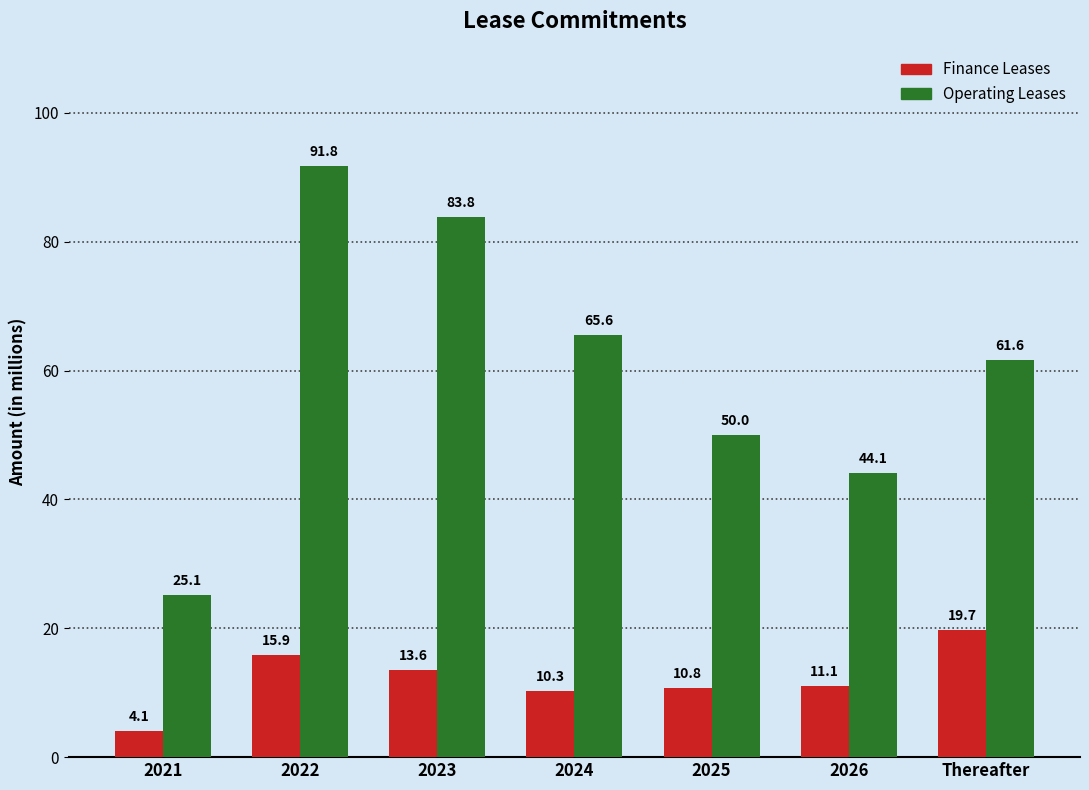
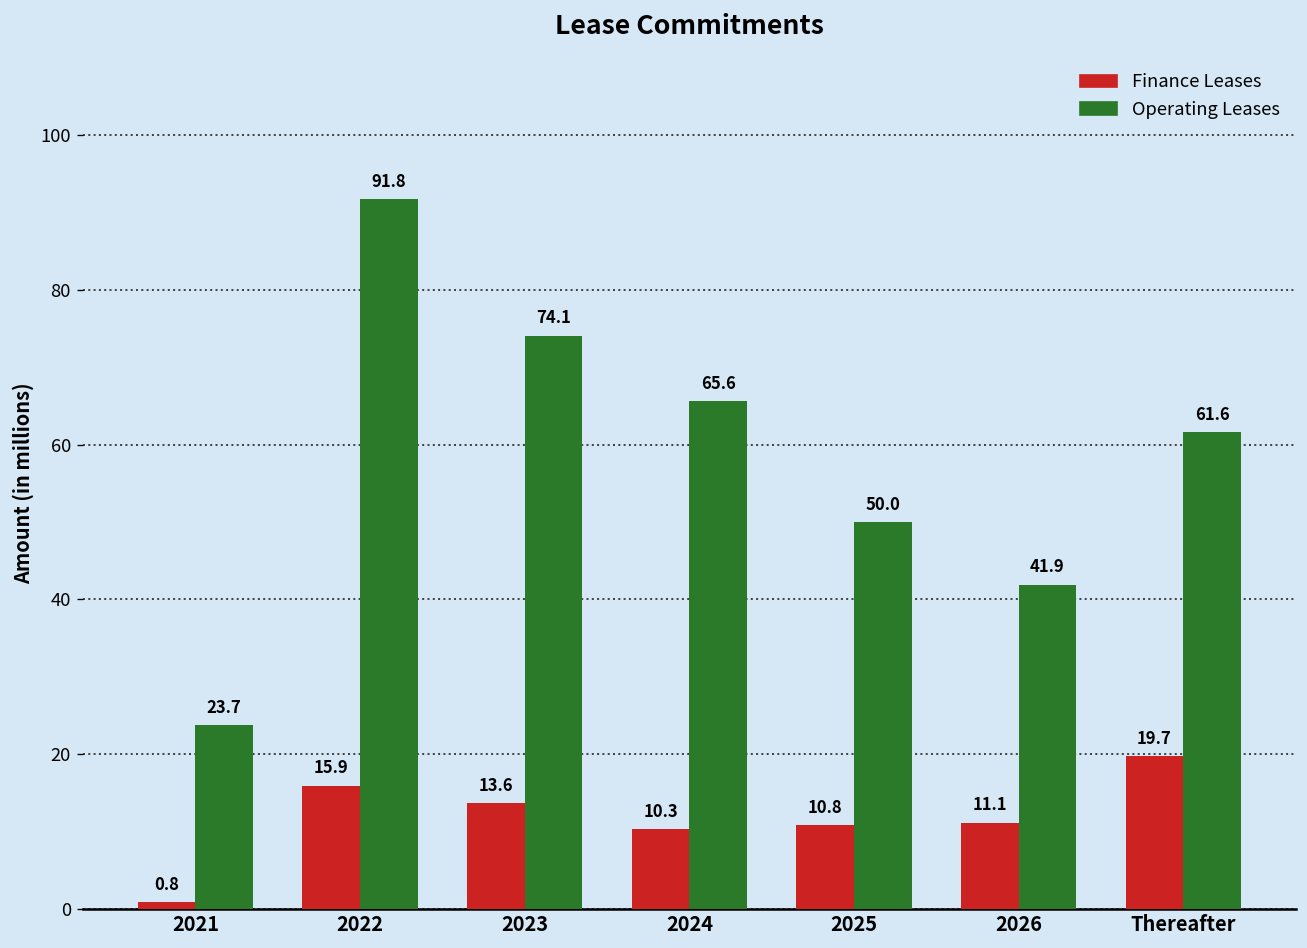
Finance Leases, 2021: 4.1 -> 0.8
Operating Leases, 2021: 25.1 -> 23.7
Operating Leases, 2023: 83.8 -> 74.1
Operating Leases, 2026: 44.1 -> 41.9
